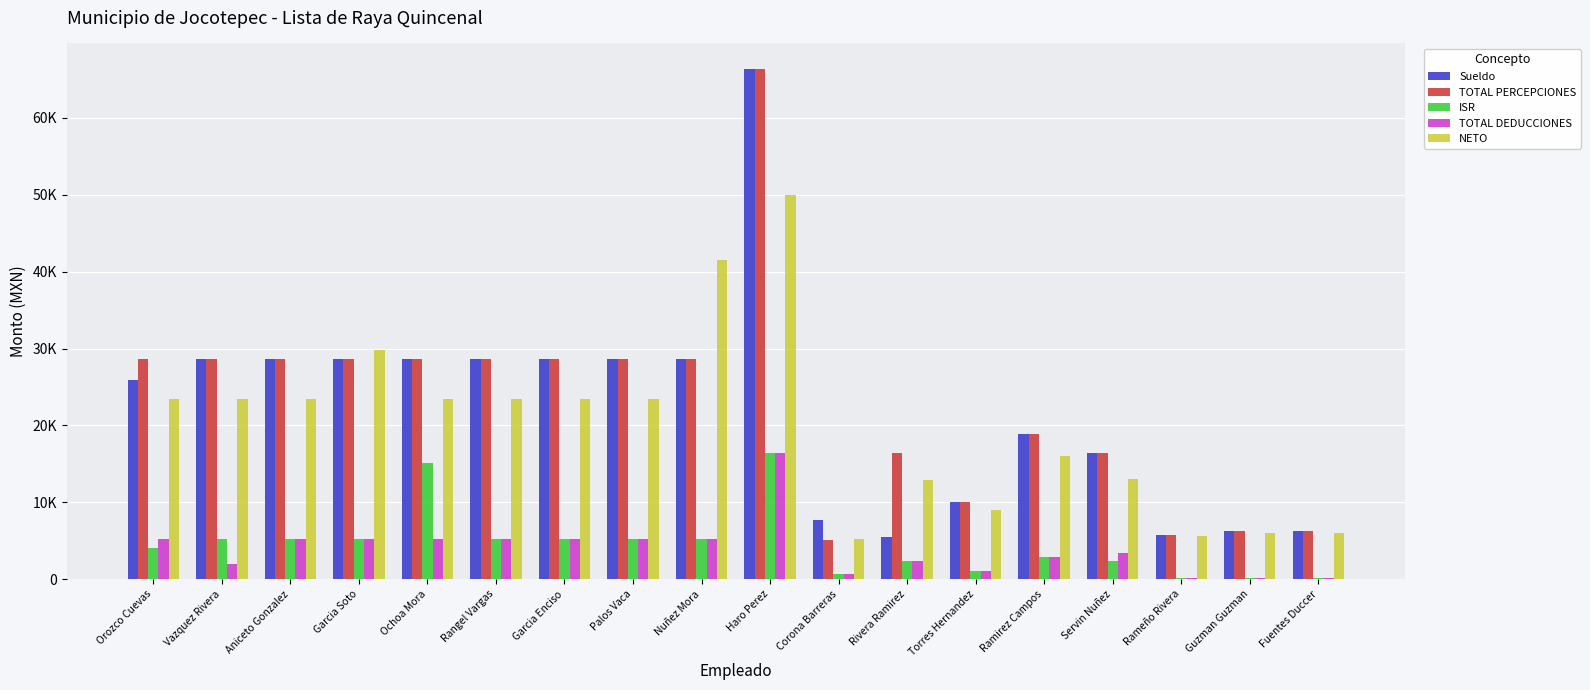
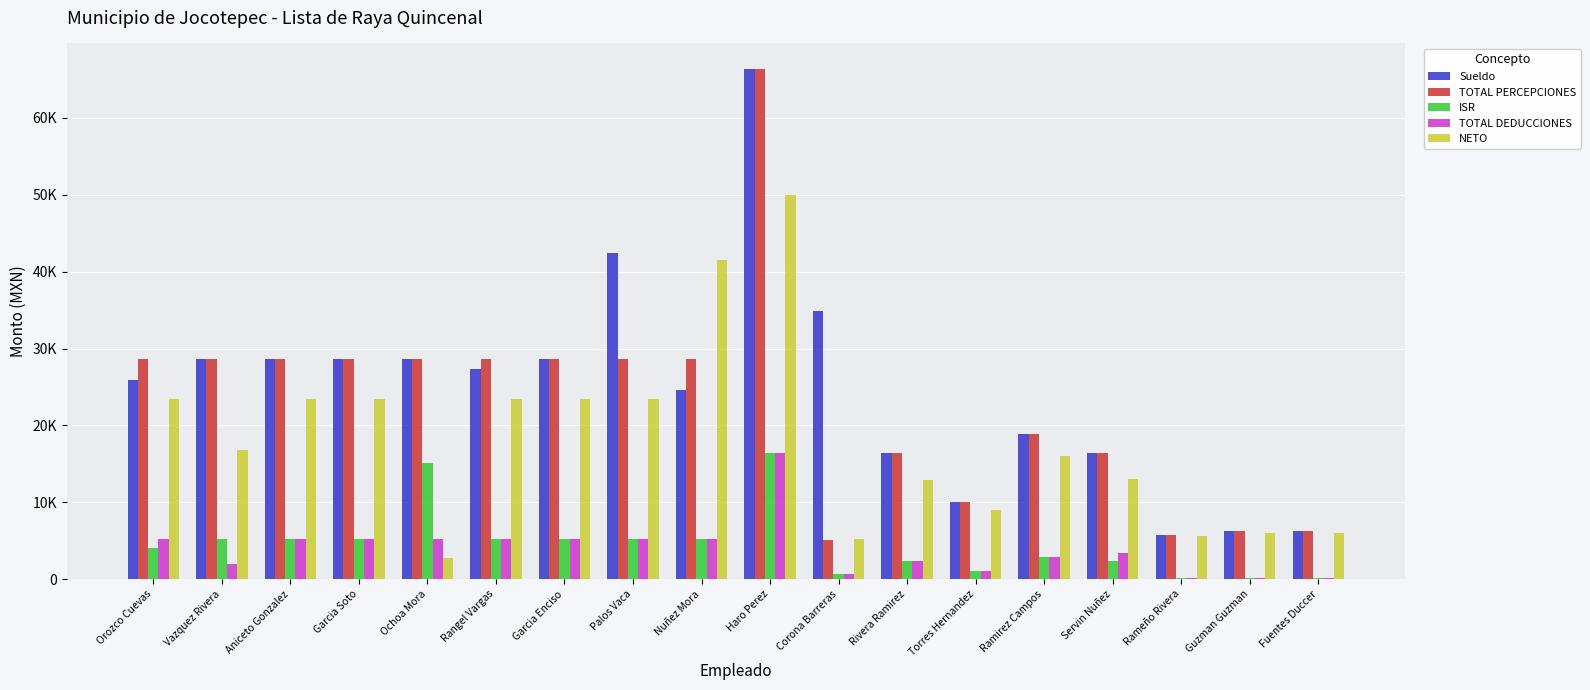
NETO, Vazquez Rivera: 23000 -> 17000
NETO, Garcia Soto: 30000 -> 23000
NETO, Ochoa Mora: 23000 -> 3000
Sueldo, Rangel Vargas: 29000 -> 27000
Sueldo, Palos Vaca: 29000 -> 42000
Sueldo, Nuñez Mora: 29000 -> 25000
Sueldo, Corona Barreras: 8000 -> 35000
Sueldo, Rivera Ramirez: 6000 -> 16000
